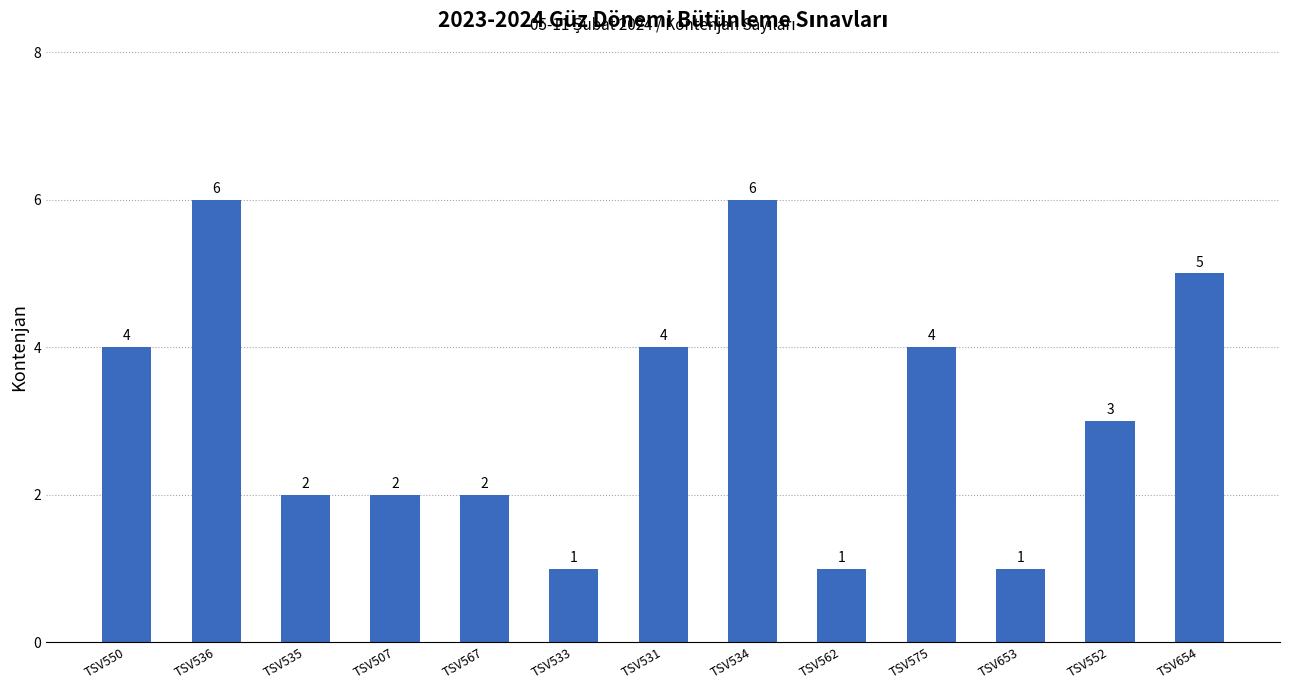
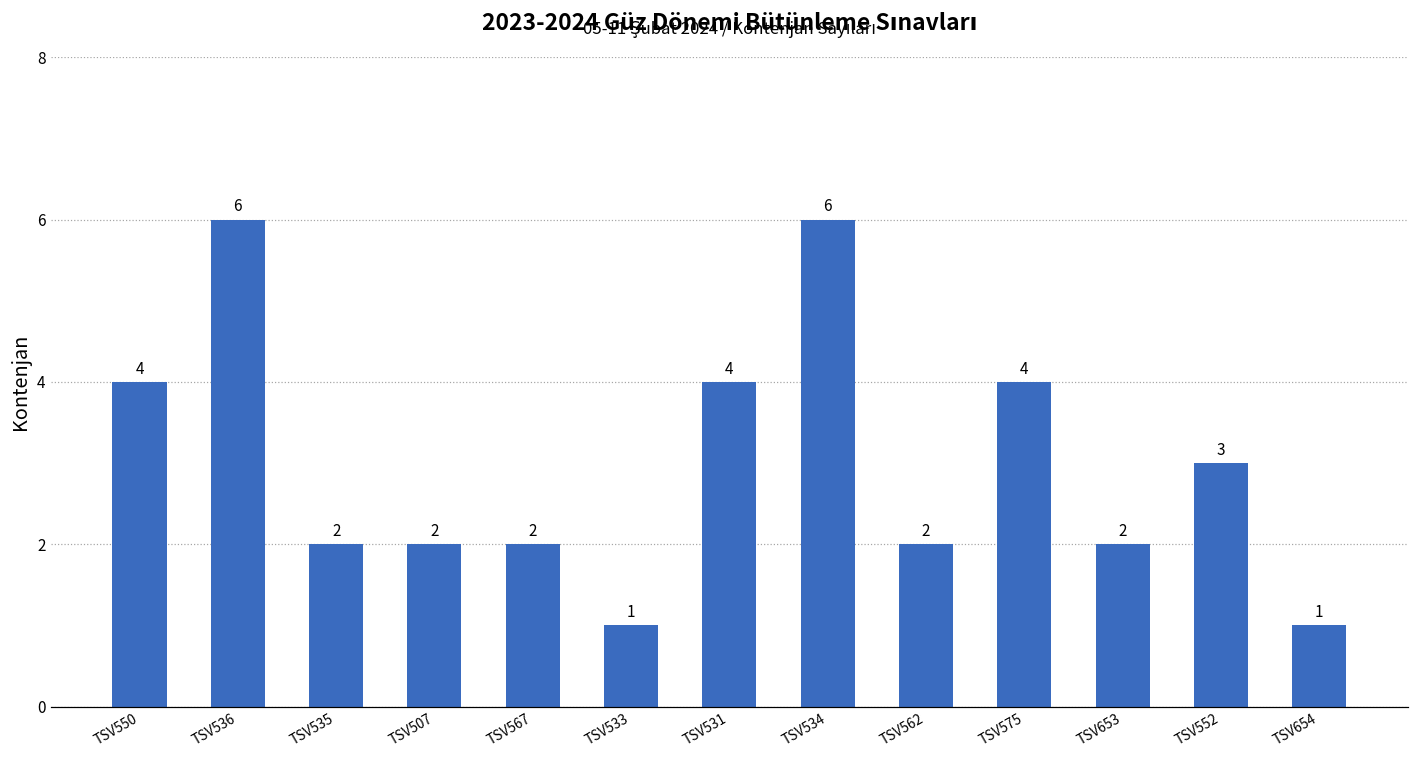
TSV562: 1 -> 2
TSV653: 1 -> 2
TSV654: 5 -> 1
